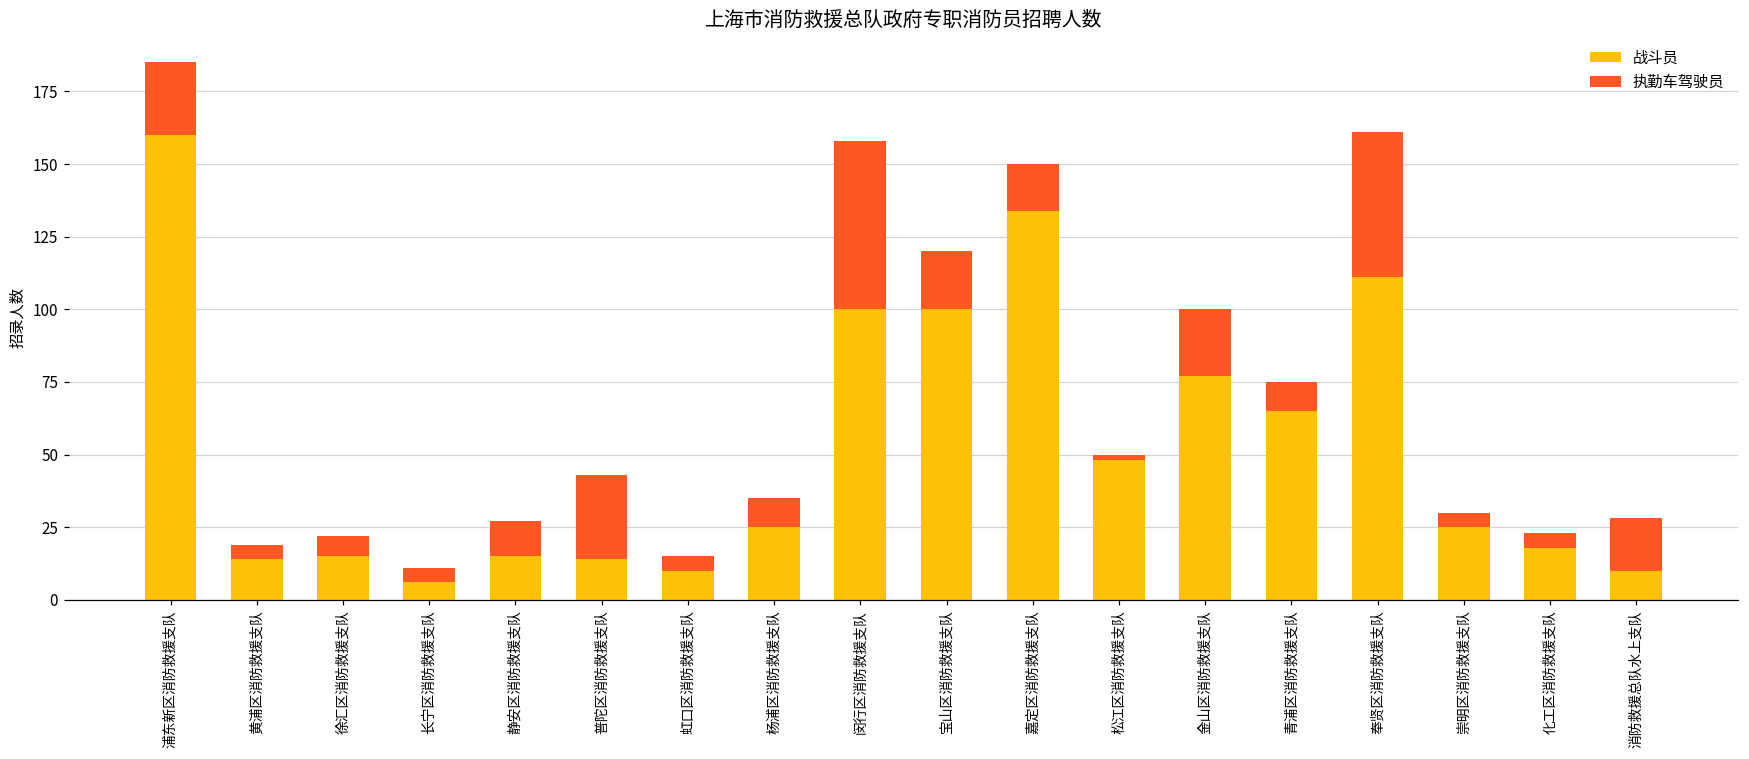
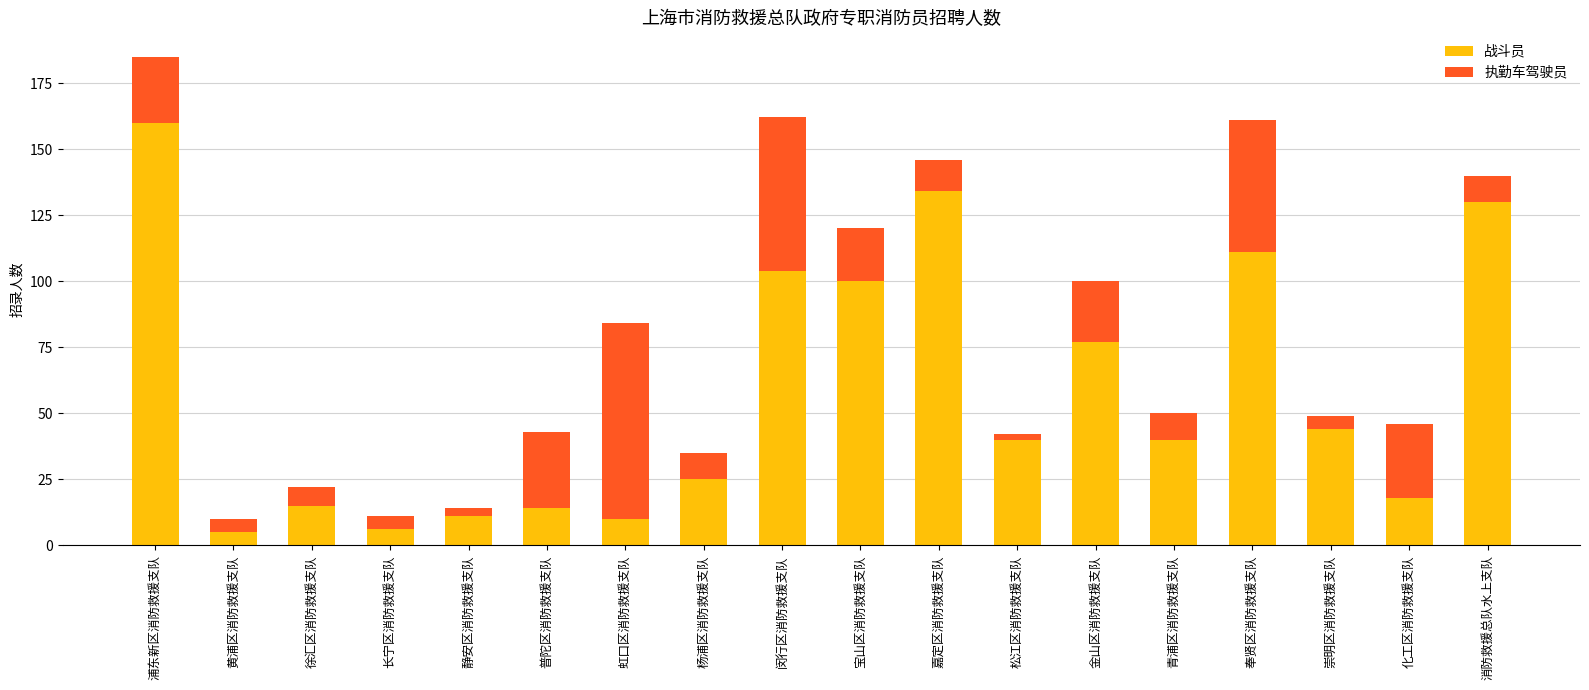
战斗员, 黄浦区消防救援支队: 14 -> 5
战斗员, 静安区消防救援支队: 15 -> 11
执勤车驾驶员, 静安区消防救援支队: 12 -> 3
执勤车驾驶员, 虹口区消防救援支队: 5 -> 74
战斗员, 闵行区消防救援支队: 100 -> 104
执勤车驾驶员, 嘉定区消防救援支队: 16 -> 12
战斗员, 松江区消防救援支队: 48 -> 40
战斗员, 青浦区消防救援支队: 65 -> 40
战斗员, 崇明区消防救援支队: 25 -> 44
执勤车驾驶员, 化工区消防救援支队: 5 -> 28
战斗员, 消防救援总队水上支队: 10 -> 130
执勤车驾驶员, 消防救援总队水上支队: 18 -> 10
